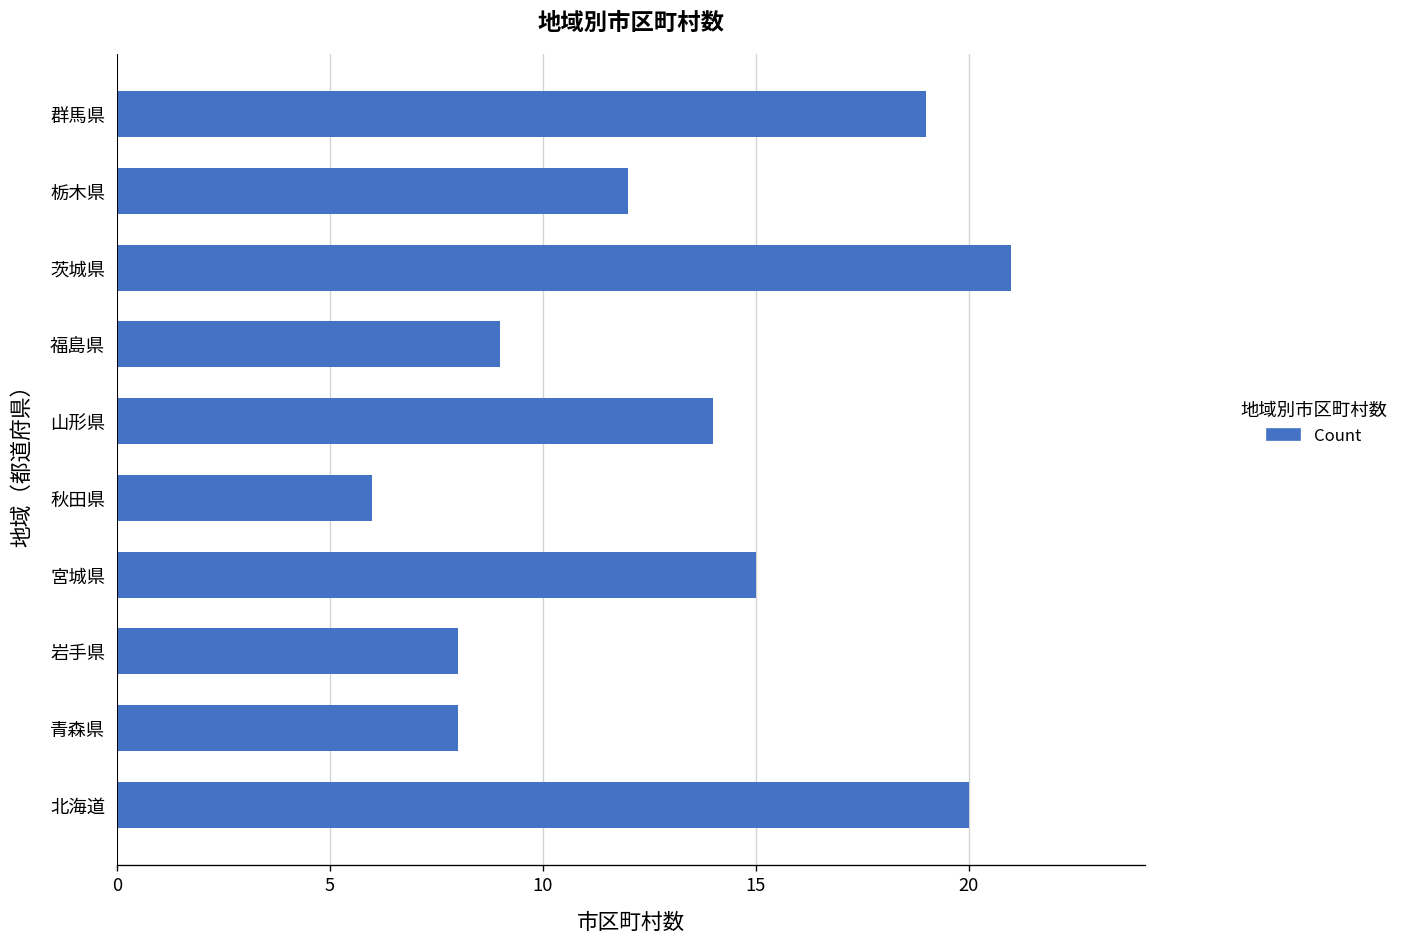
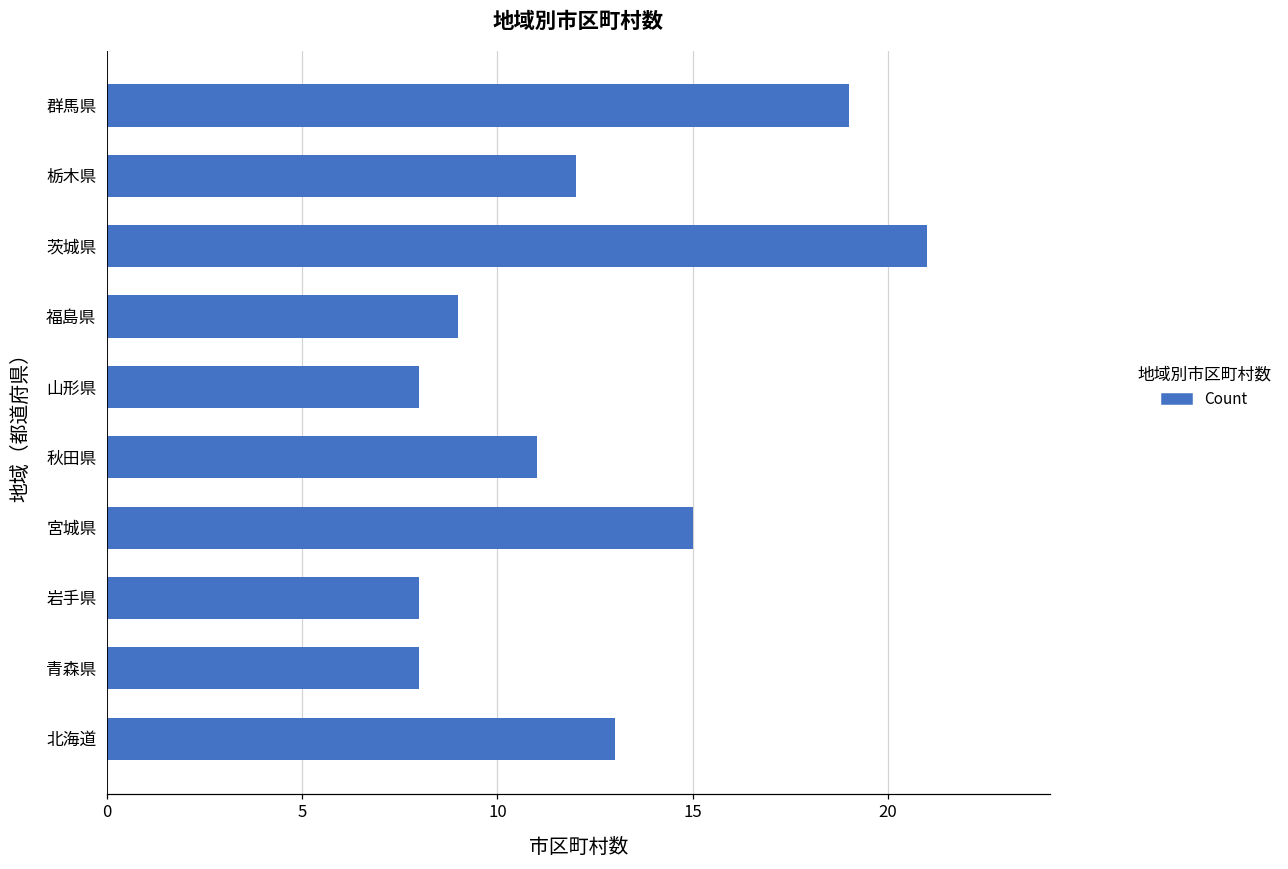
山形県: 14 -> 8
秋田県: 6 -> 11
北海道: 20 -> 13
